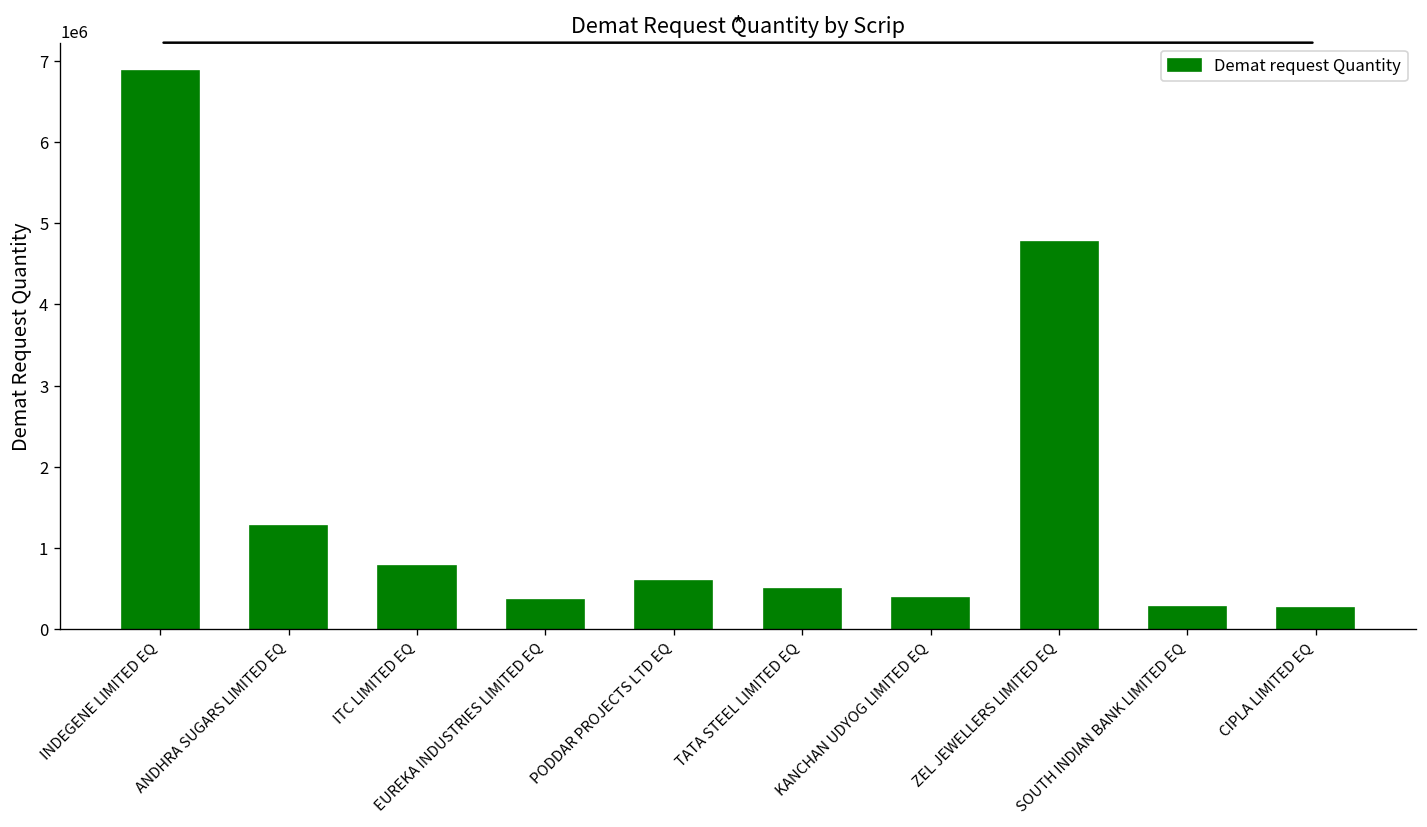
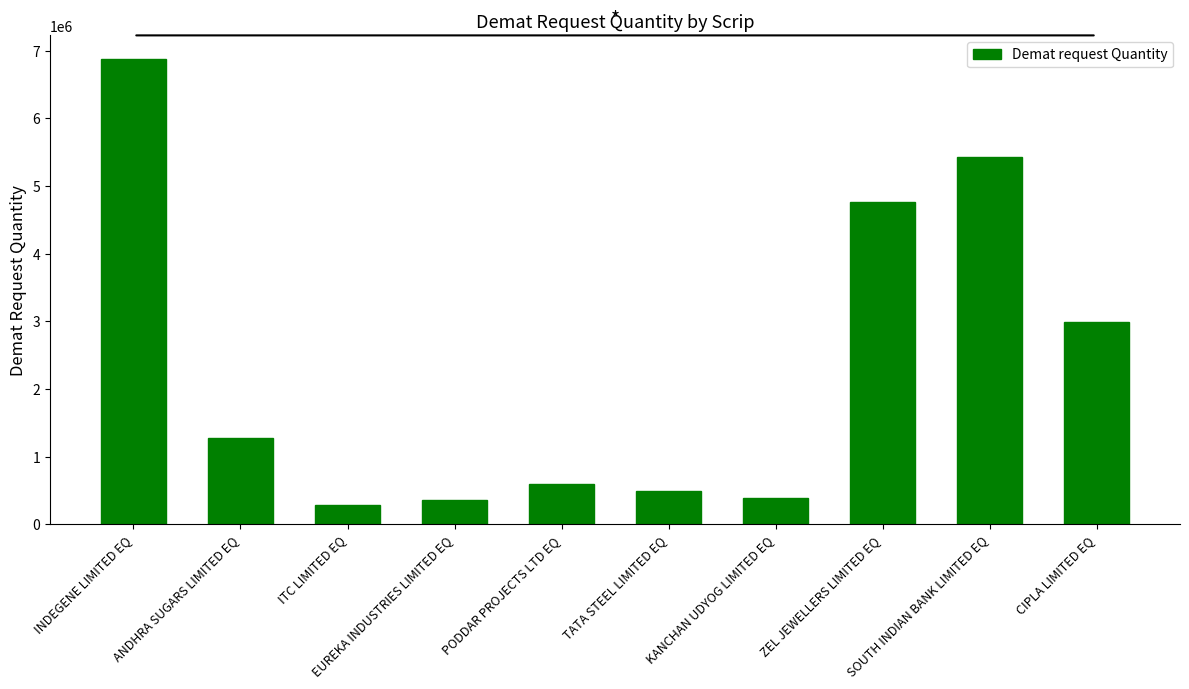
ITC LIMITED EQ: 800000 -> 300000
SOUTH INDIAN BANK LIMITED EQ: 300000 -> 5400000
CIPLA LIMITED EQ: 300000 -> 3000000
